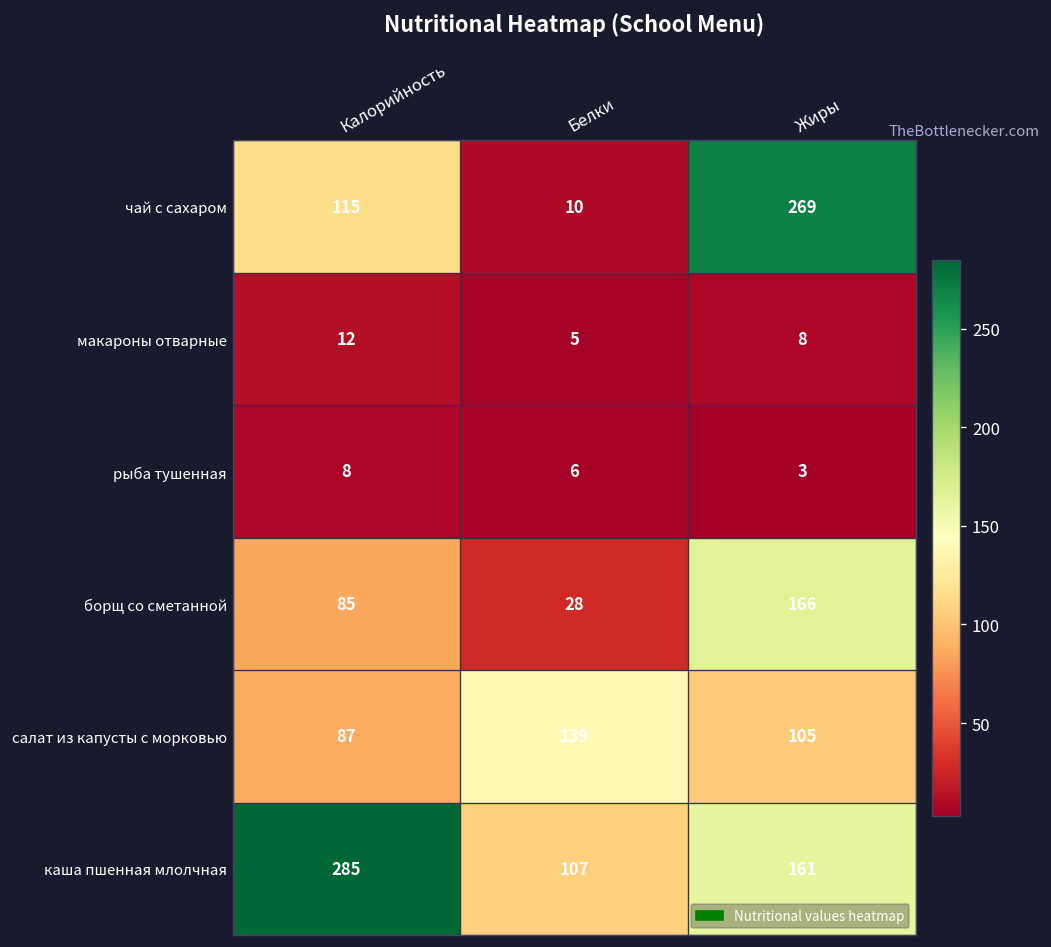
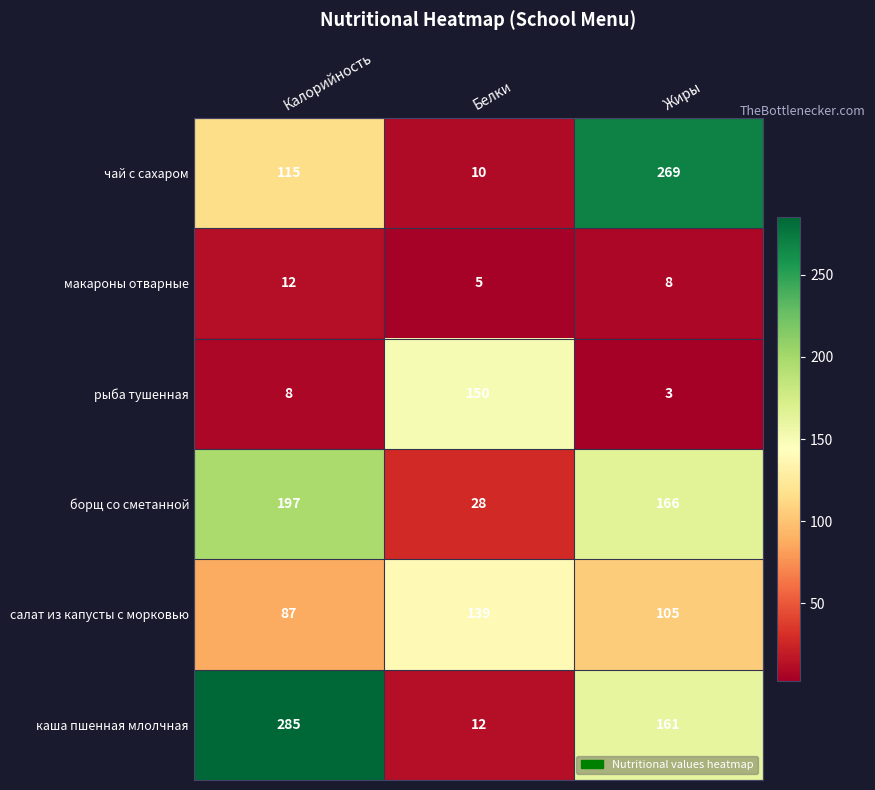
рыба тушенная, Белки: 6 -> 150
борщ со сметанной, Калорийность: 85 -> 197
каша пшенная млолчная, Белки: 107 -> 12
